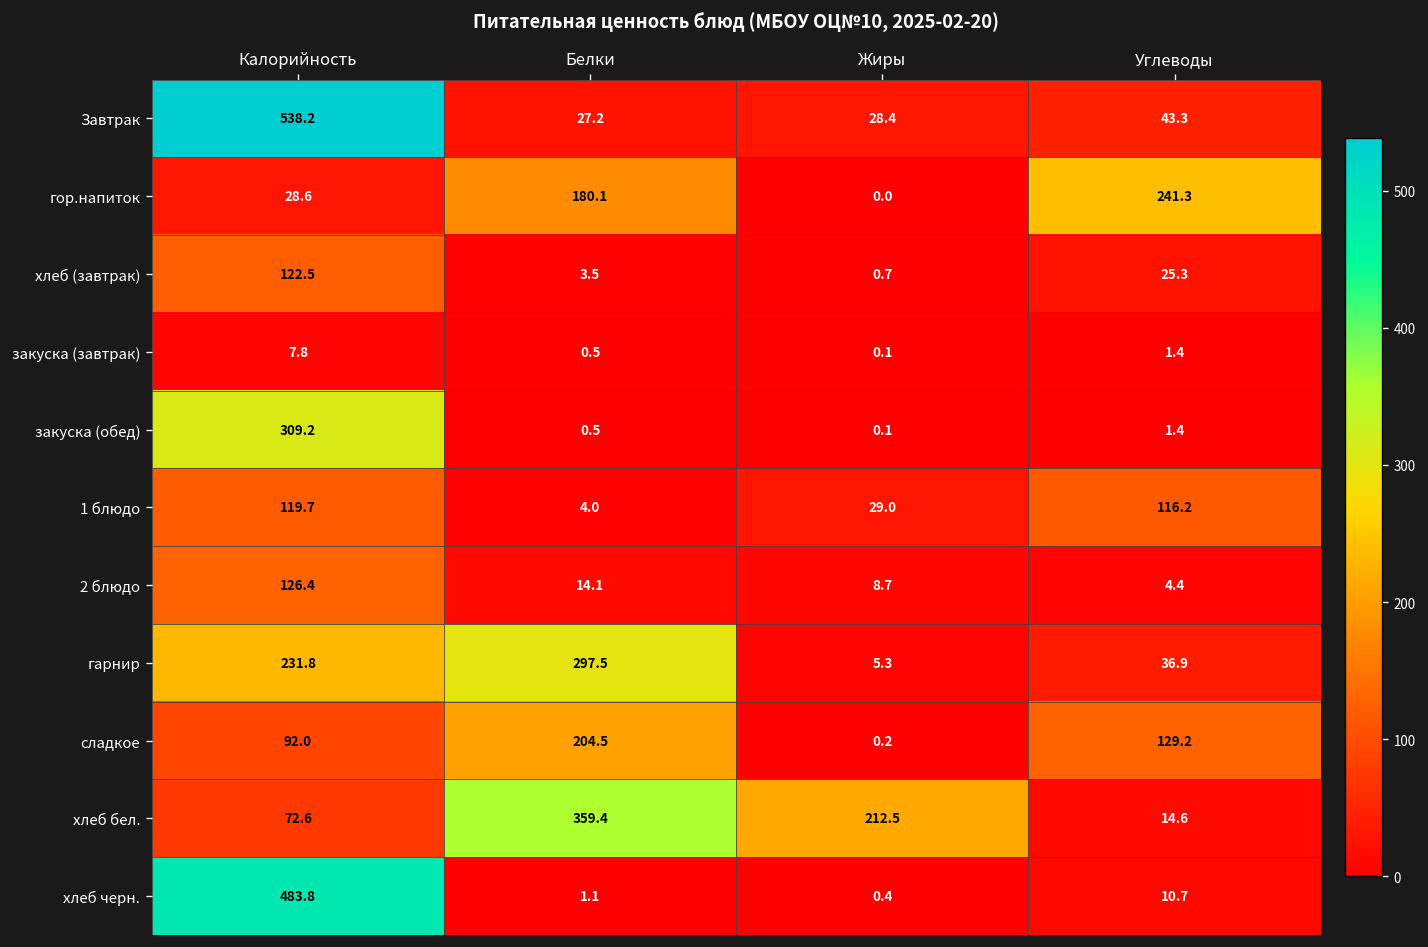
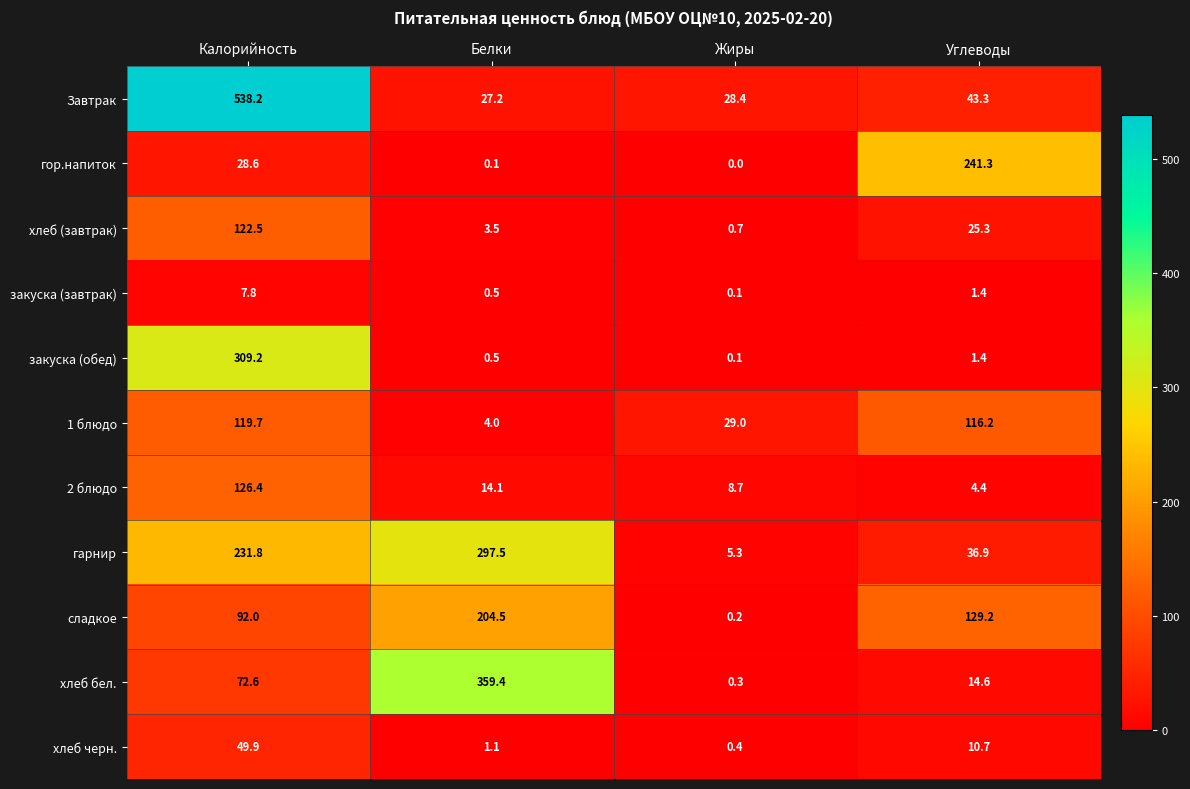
гор.напиток, Белки: 180.1 -> 0.1
хлеб бел., Жиры: 212.5 -> 0.3
хлеб черн., Калорийность: 483.8 -> 49.9
